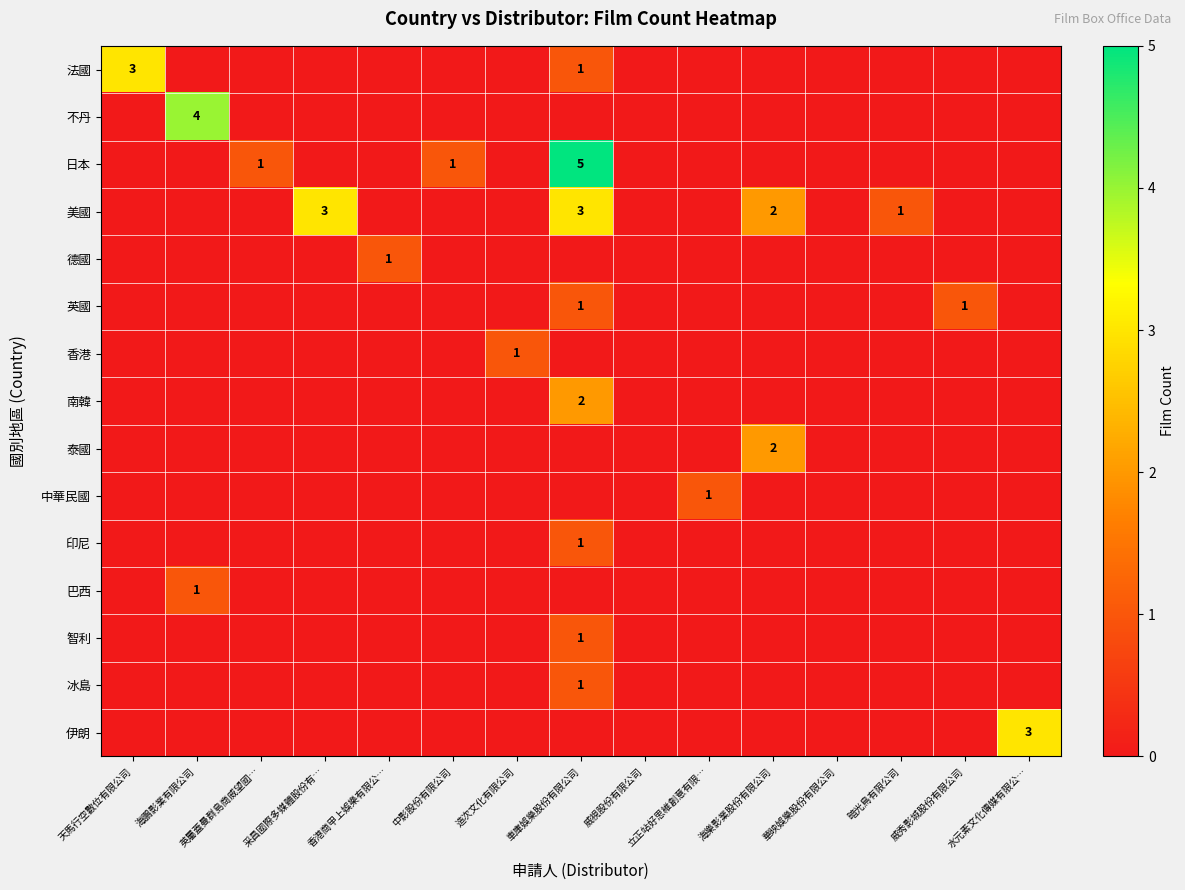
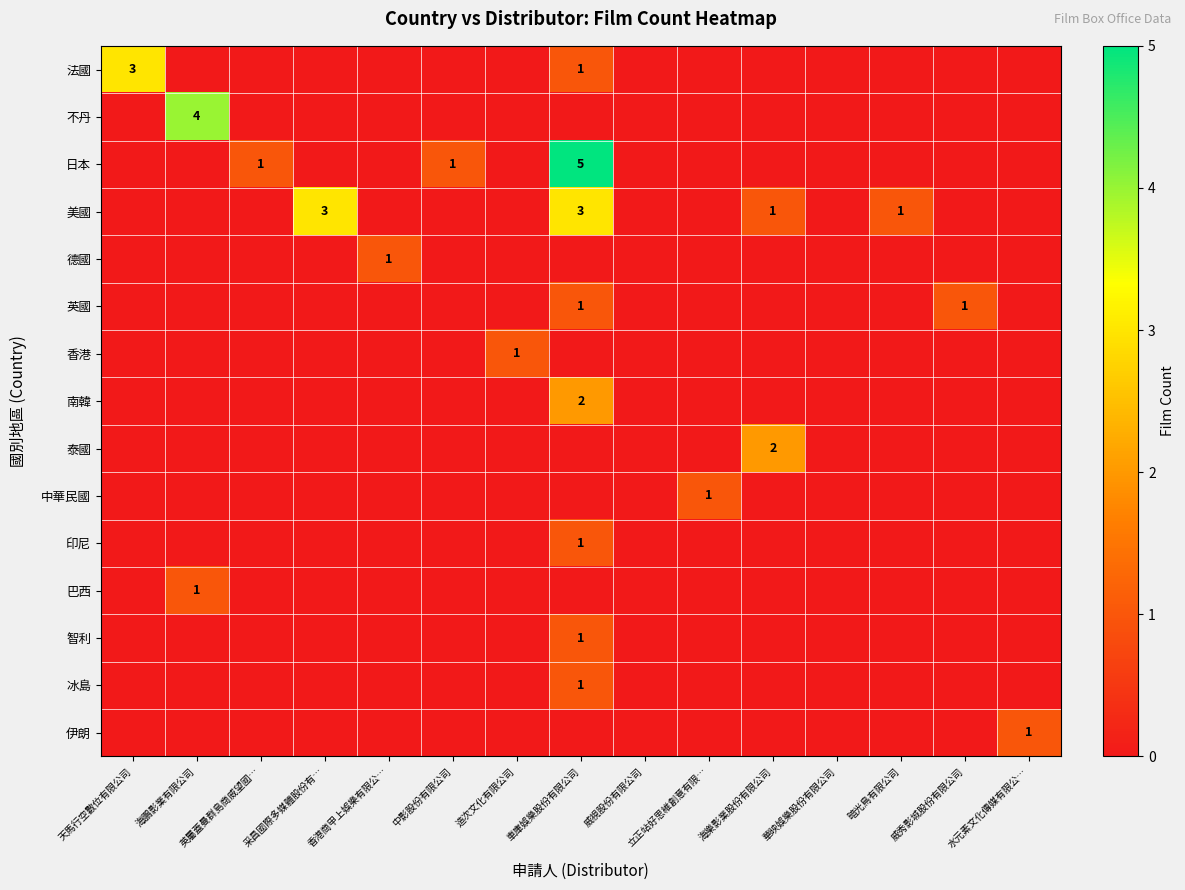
美國, 海樂影業股份有限公司: 2 -> 1
伊朗, 水元素文化傳媒有限公…: 3 -> 1
